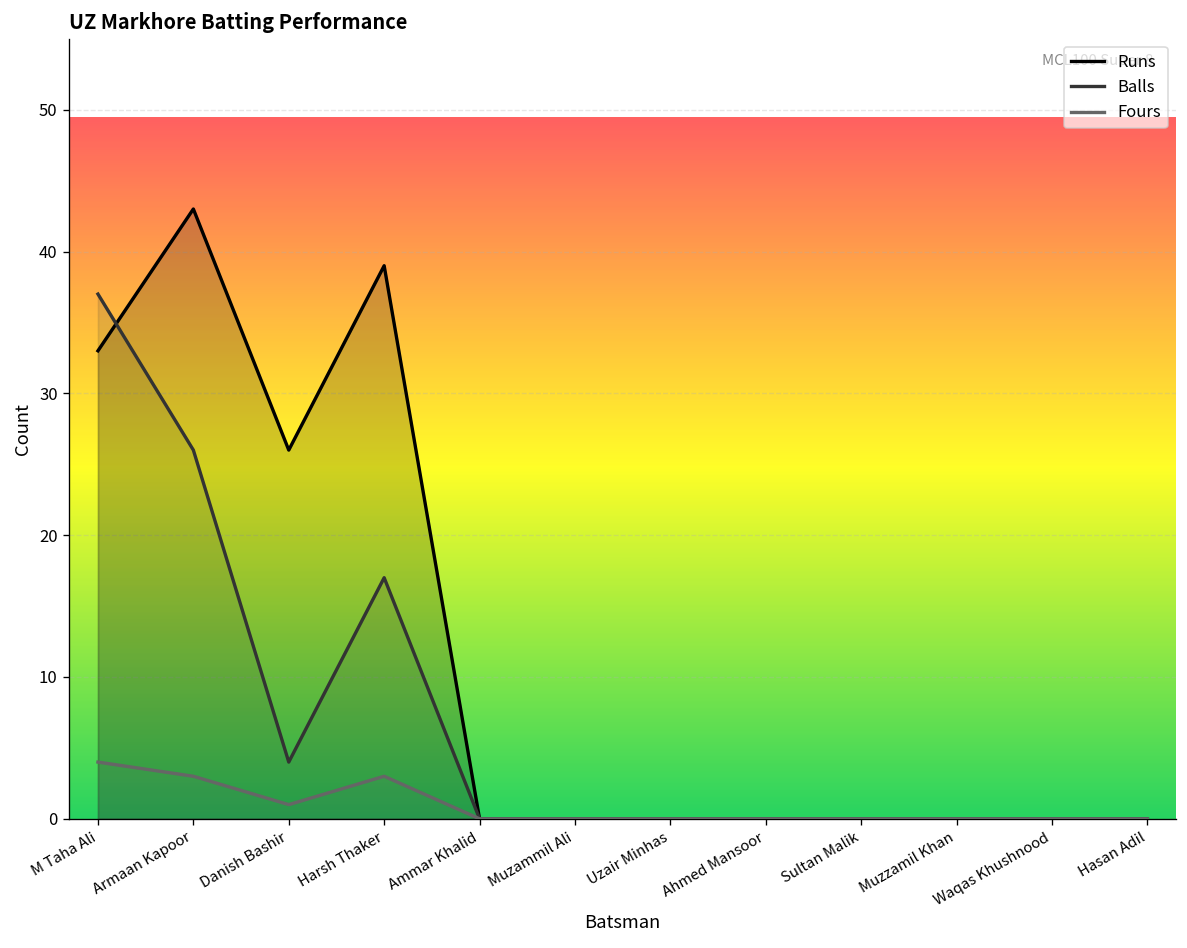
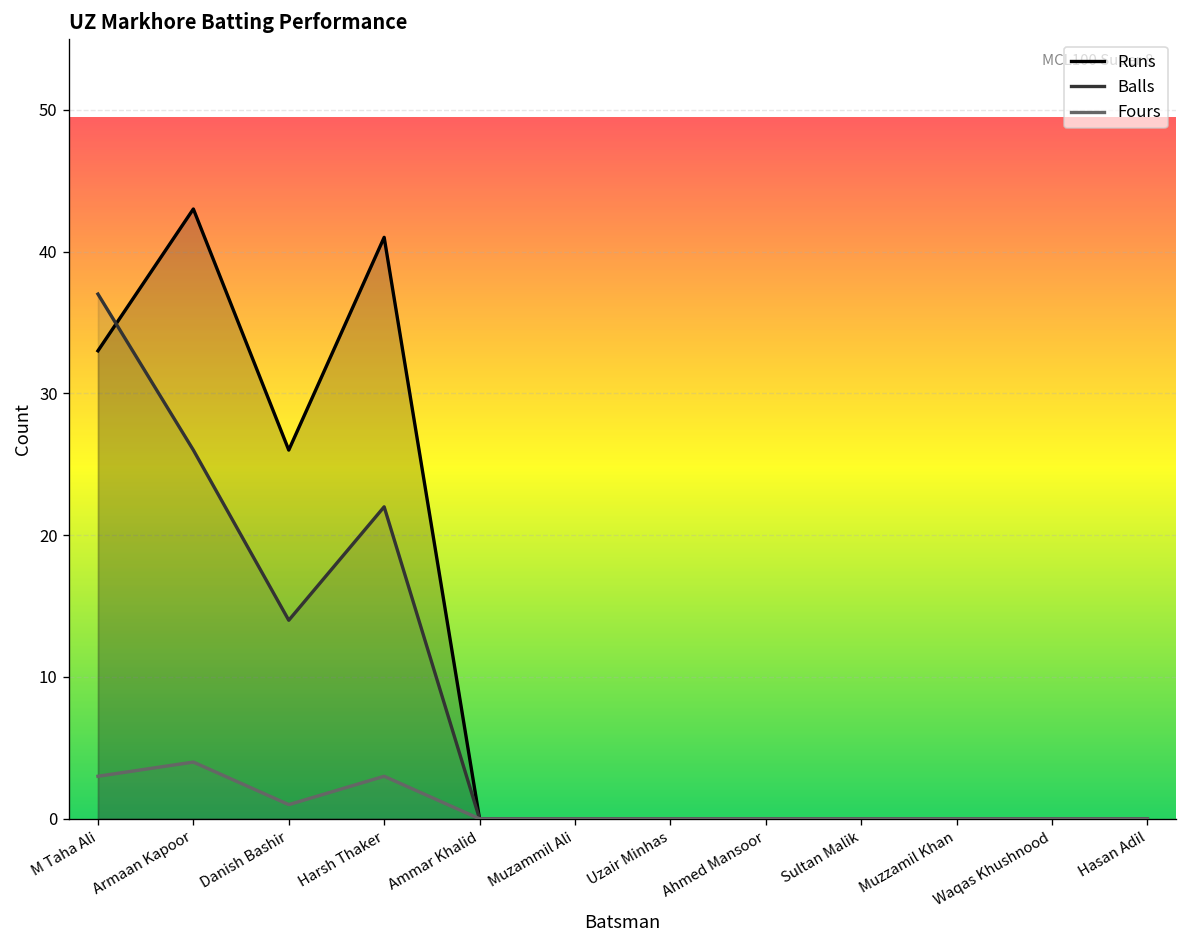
Fours, M Taha Ali: 4 -> 3
Fours, Armaan Kapoor: 3 -> 4
Balls, Danish Bashir: 4 -> 14
Runs, Harsh Thaker: 39 -> 41
Balls, Harsh Thaker: 17 -> 22
